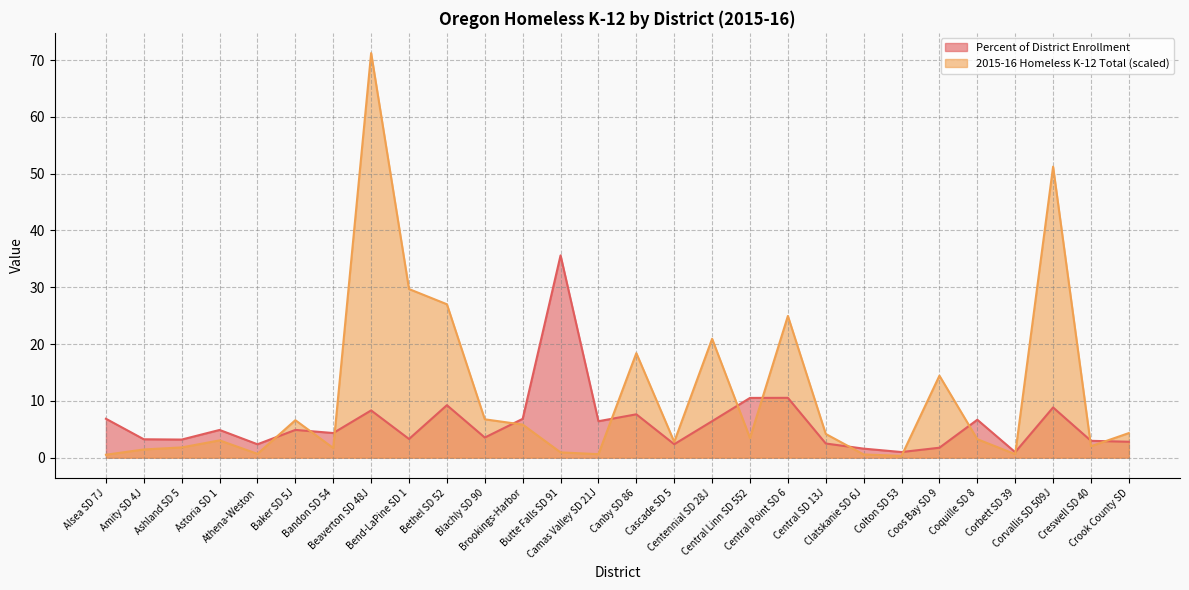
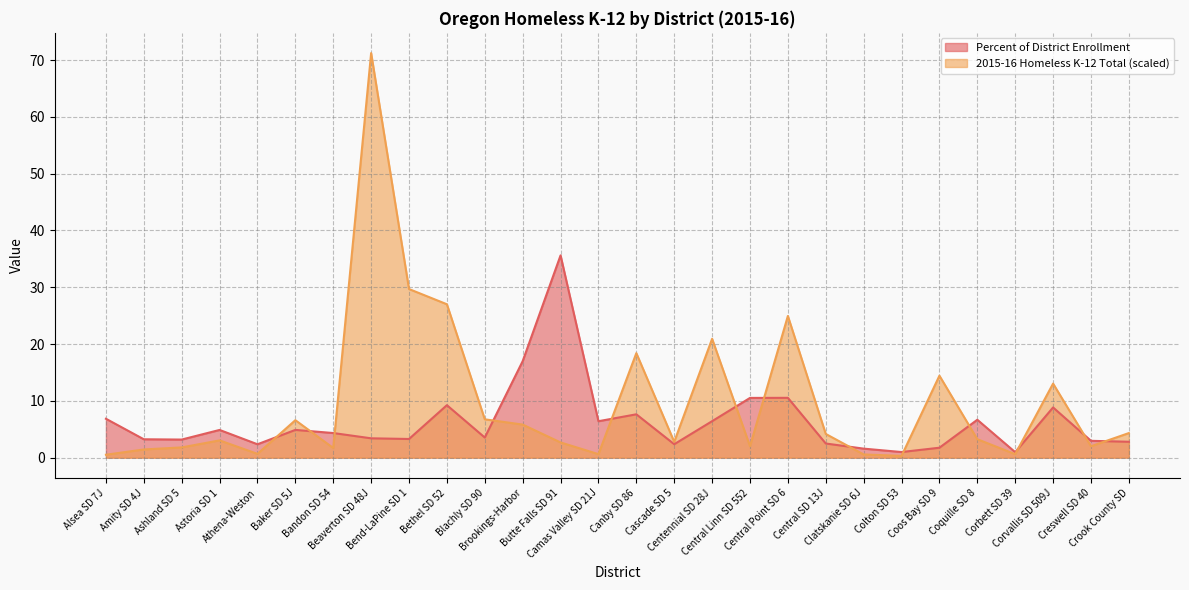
Percent of District Enrollment, Beaverton SD 48J: 8 -> 3
Percent of District Enrollment, Brookings-Harbor: 7 -> 17
2015-16 Homeless K-12 Total (scaled), Butte Falls SD 91: 1 -> 3
2015-16 Homeless K-12 Total (scaled), Central Linn SD 552: 3 -> 2
2015-16 Homeless K-12 Total (scaled), Corvallis SD 509J: 51 -> 13
